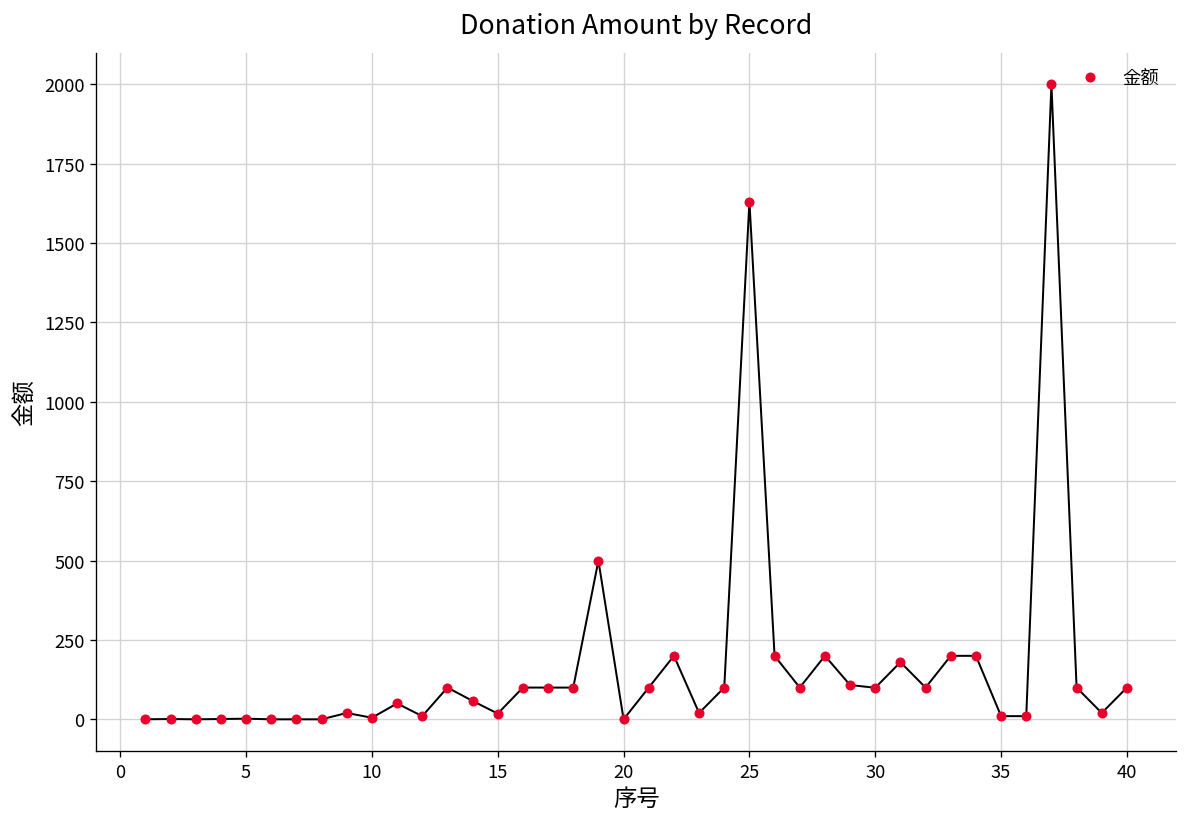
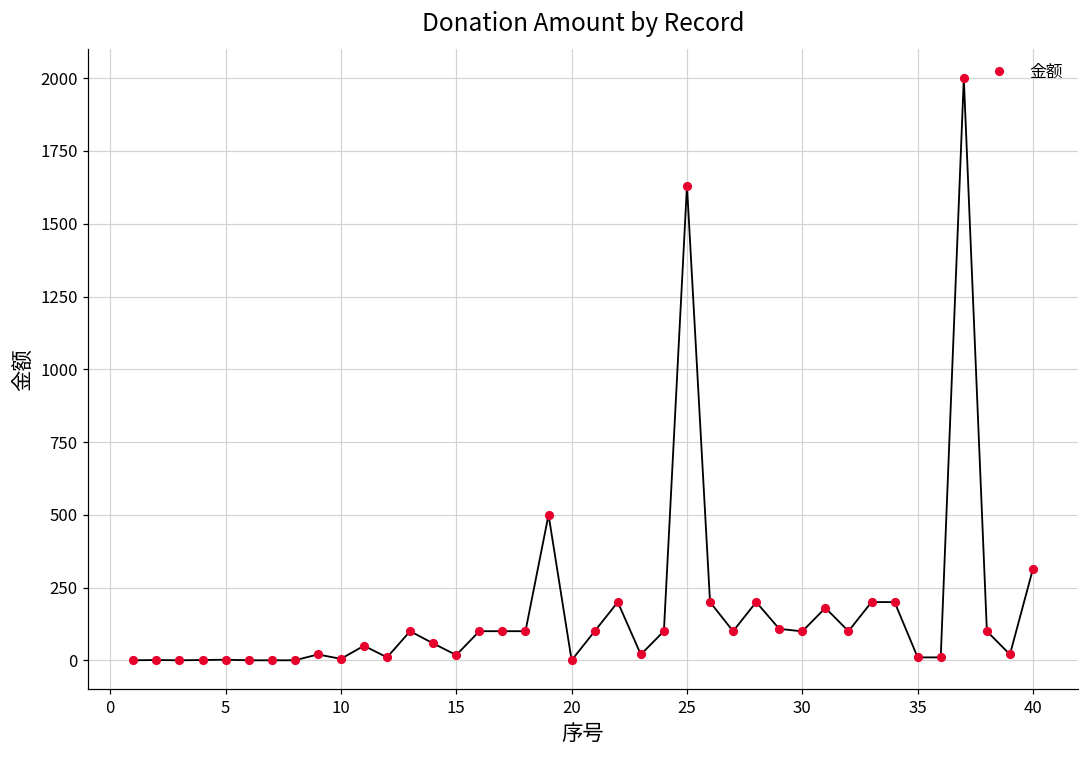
40: 100 -> 320
